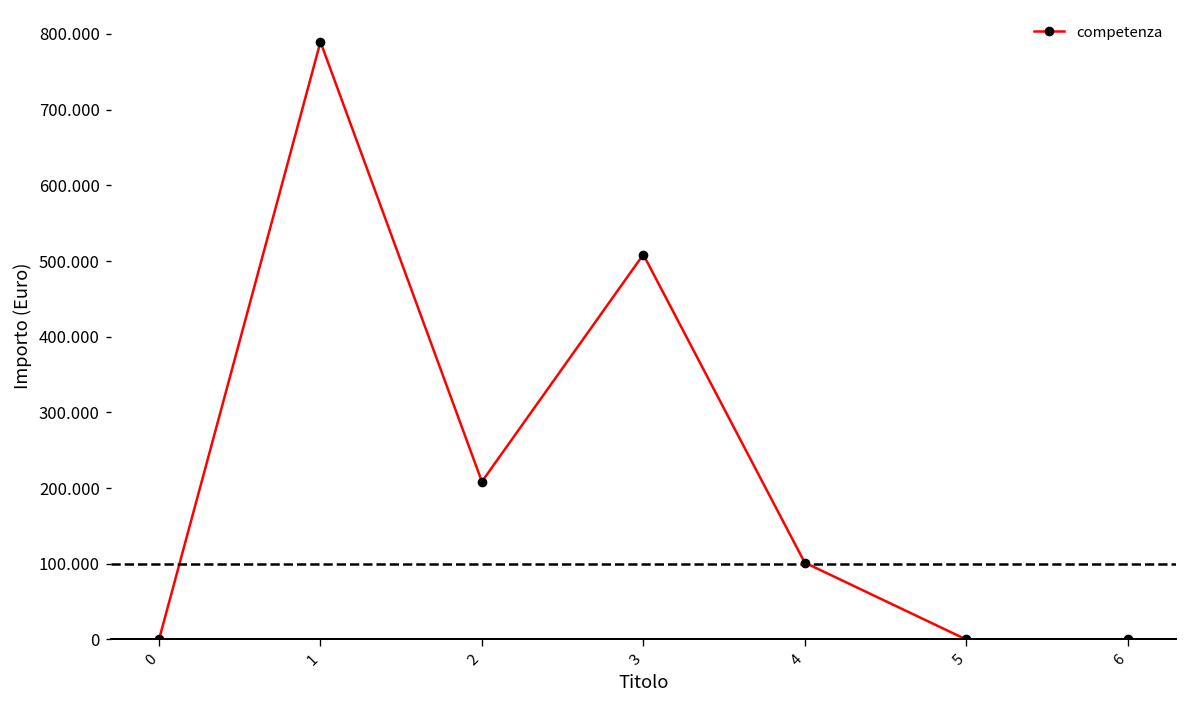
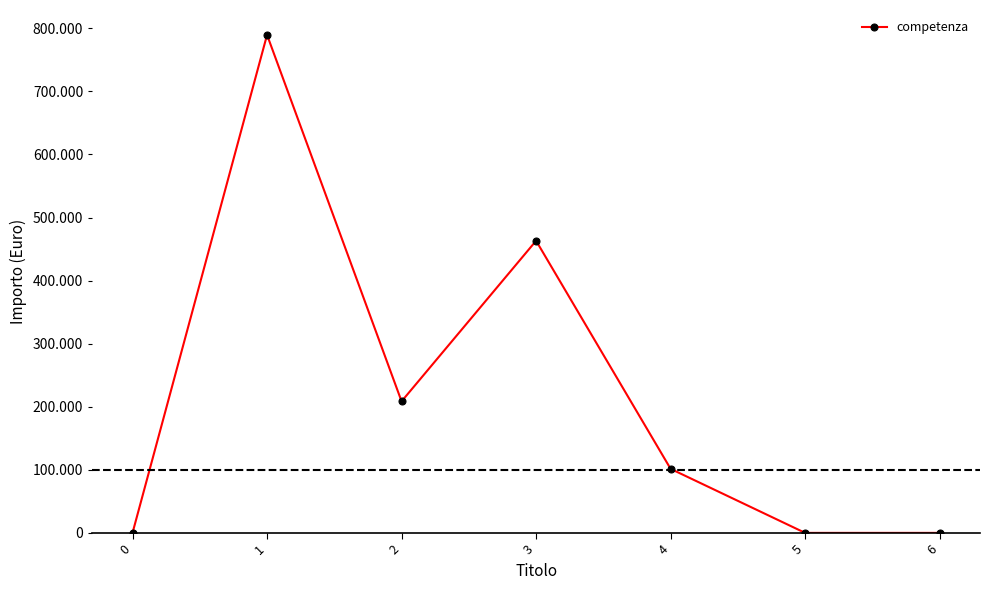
3: 510 -> 460
